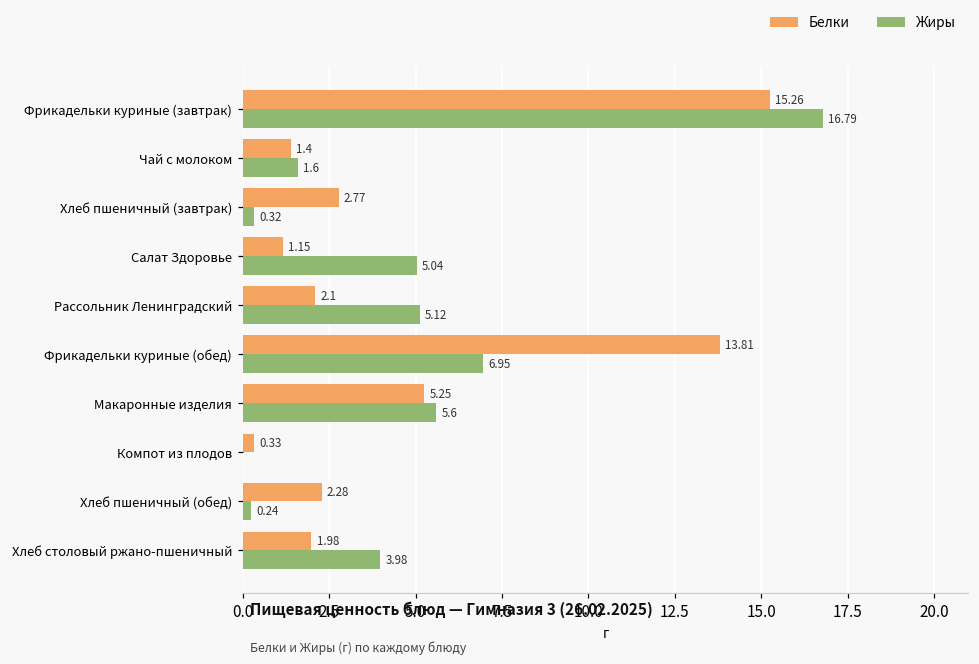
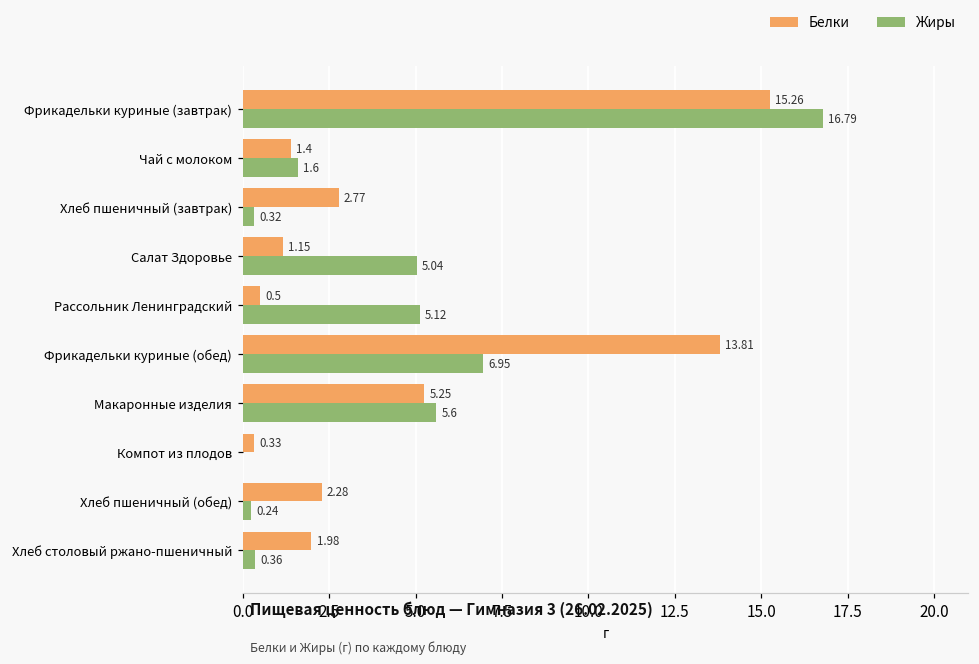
Белки, Рассольник Ленинградский: 2.1 -> 0.5
Жиры, Хлеб столовый ржано-пшеничный: 3.98 -> 0.36
